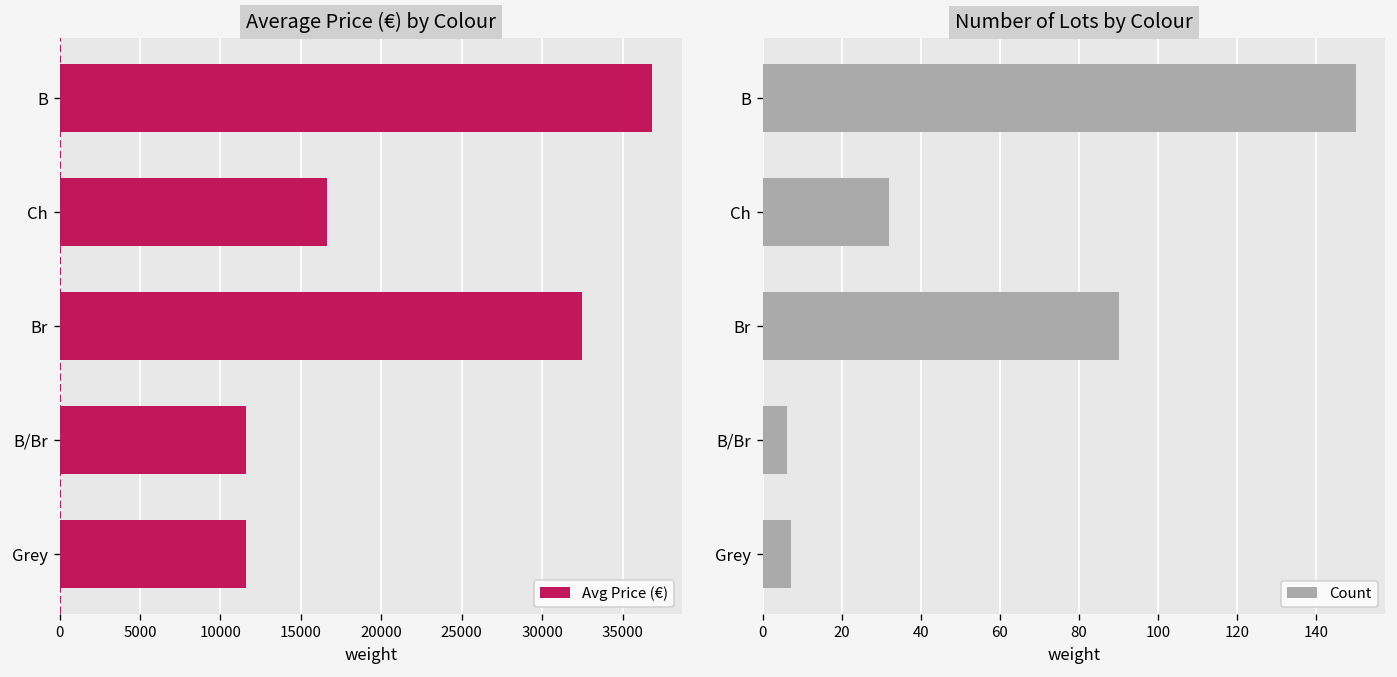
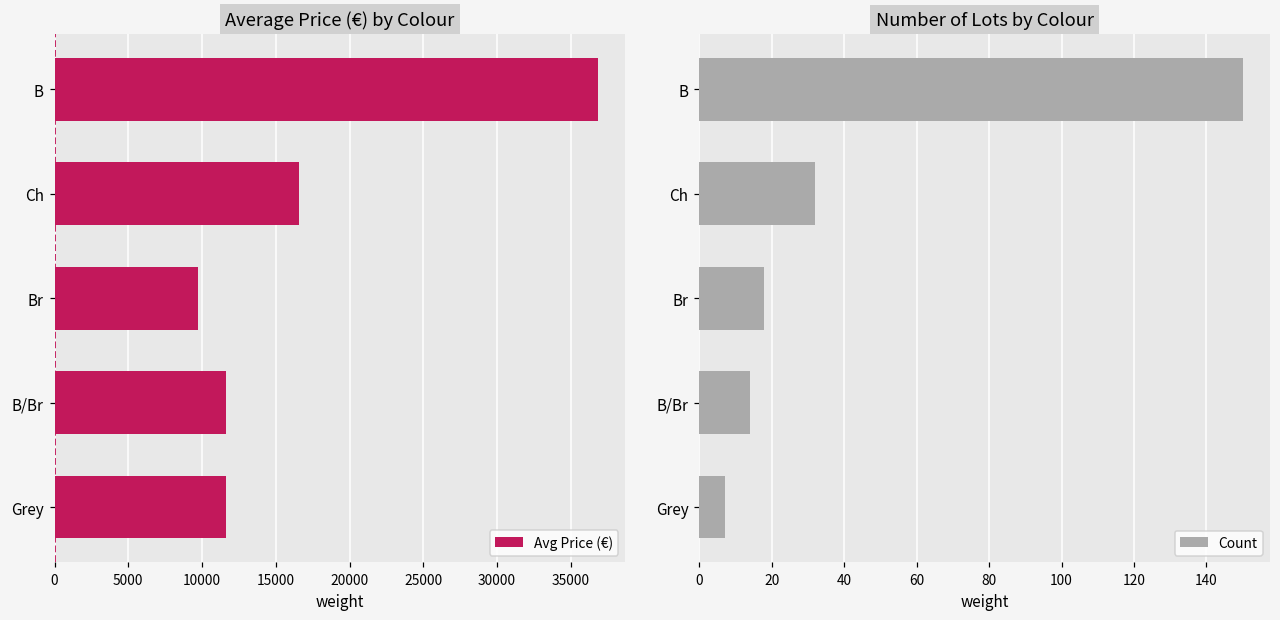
Average Price (€) by Colour, Br: 32500 -> 9700
Number of Lots by Colour, Br: 90 -> 18
Number of Lots by Colour, B/Br: 6 -> 14
